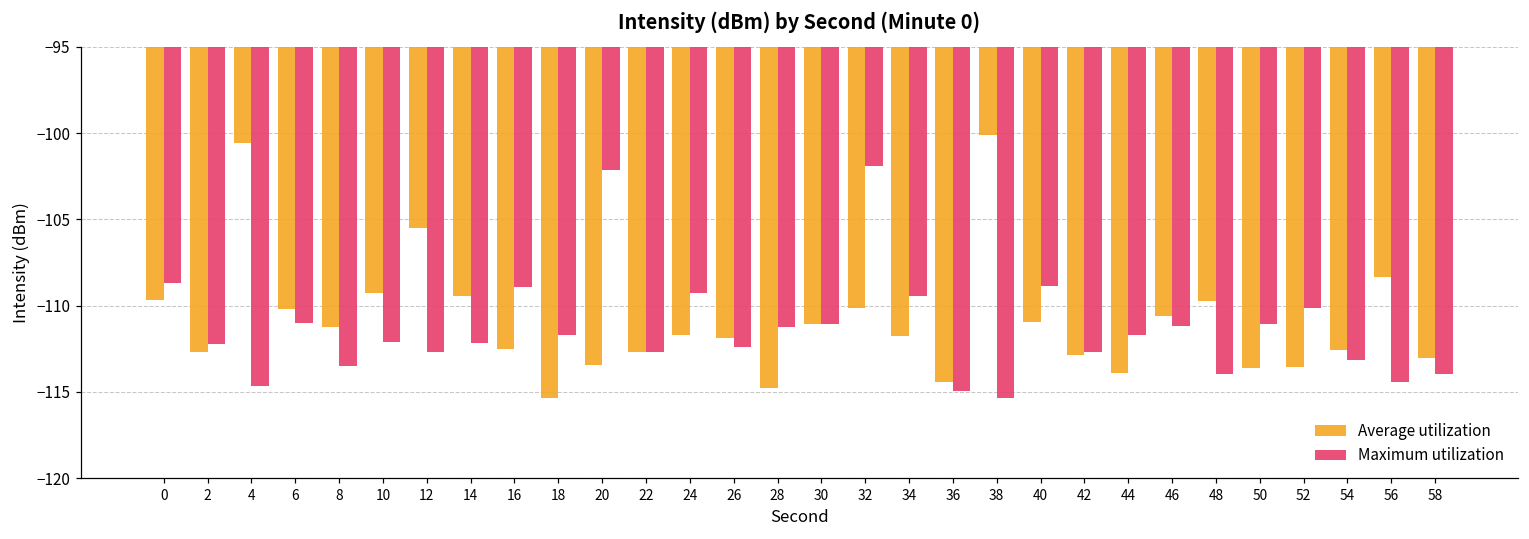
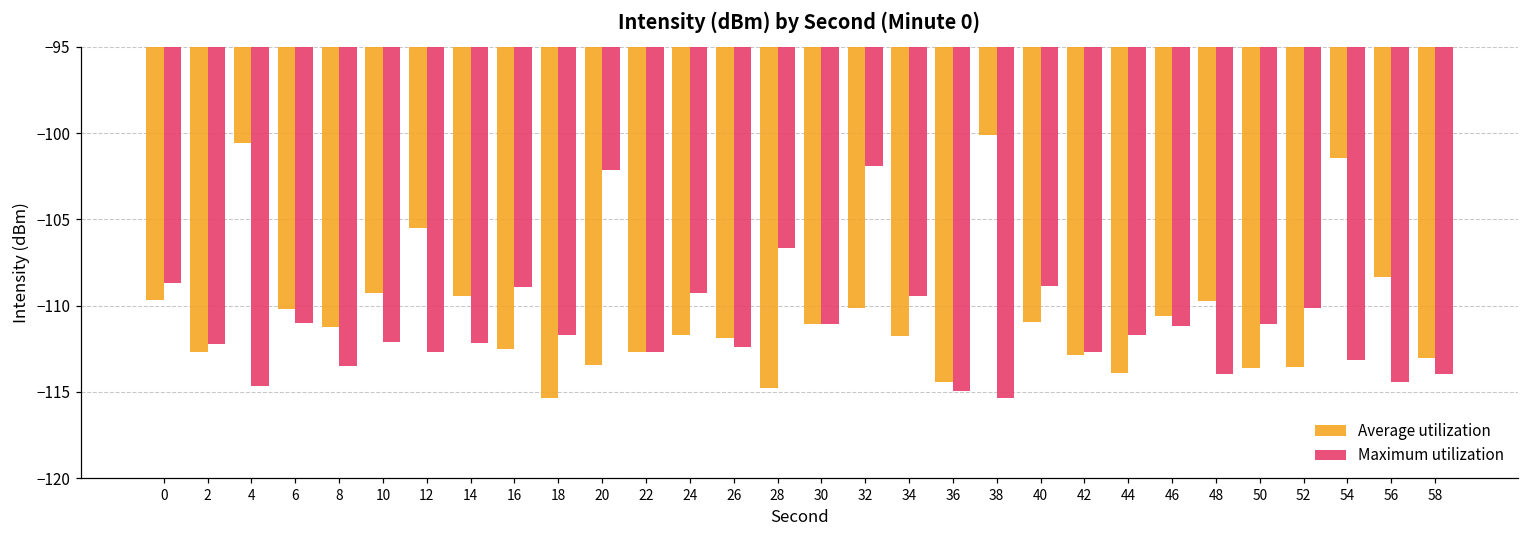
Maximum utilization, 28: -111.2 -> -106.6
Average utilization, 54: -112.6 -> -101.4
